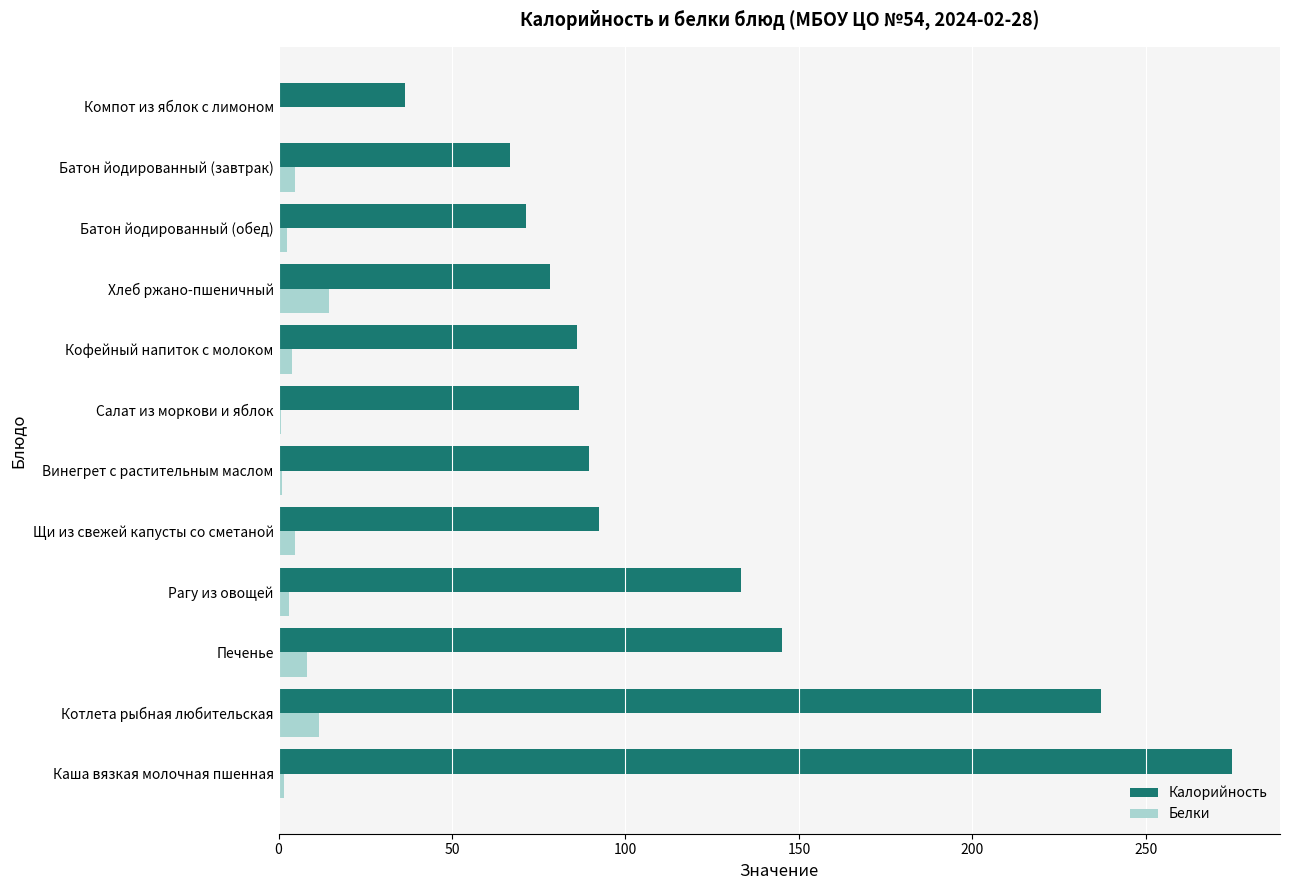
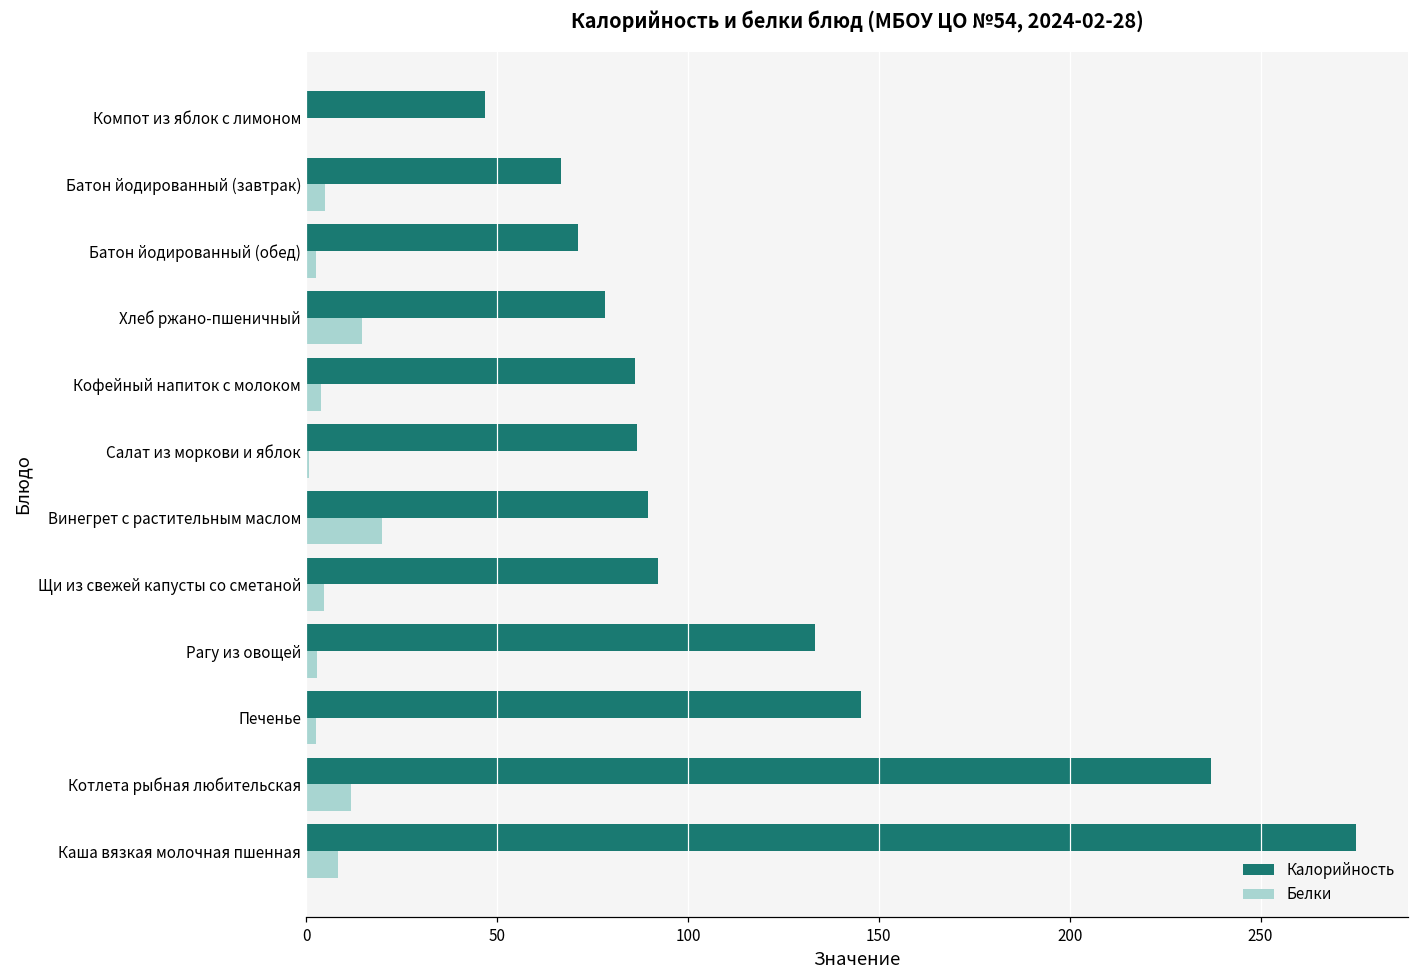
Калорийность, Компот из яблок с лимоном: 37 -> 47
Белки, Винегрет с растительным маслом: 1 -> 20
Белки, Печенье: 8 -> 3
Белки, Каша вязкая молочная пшенная: 2 -> 8
